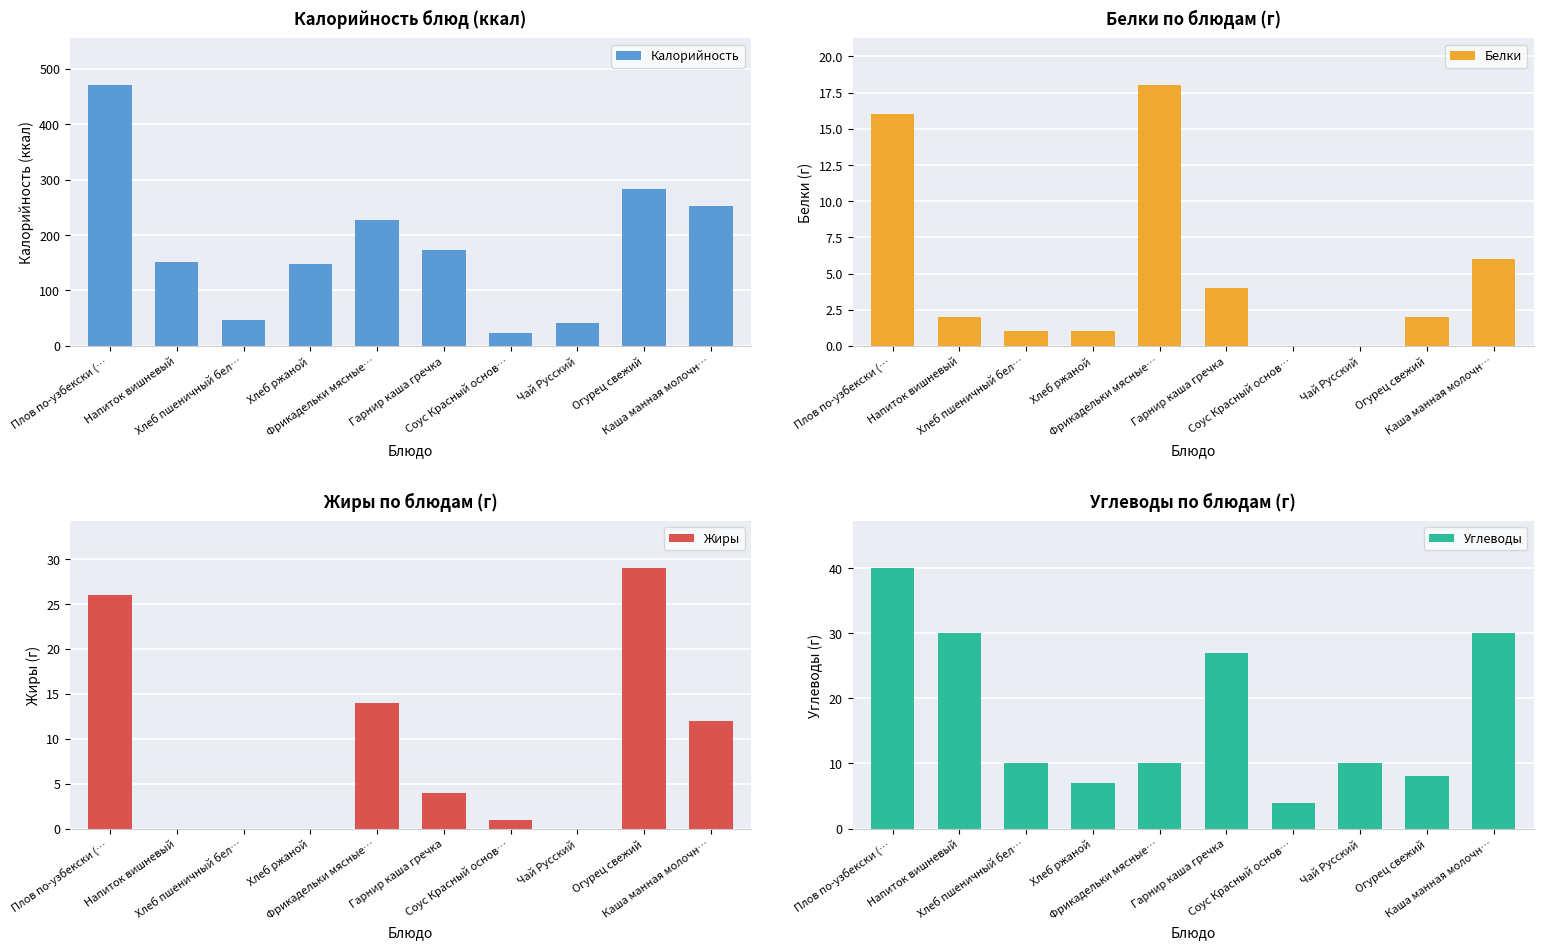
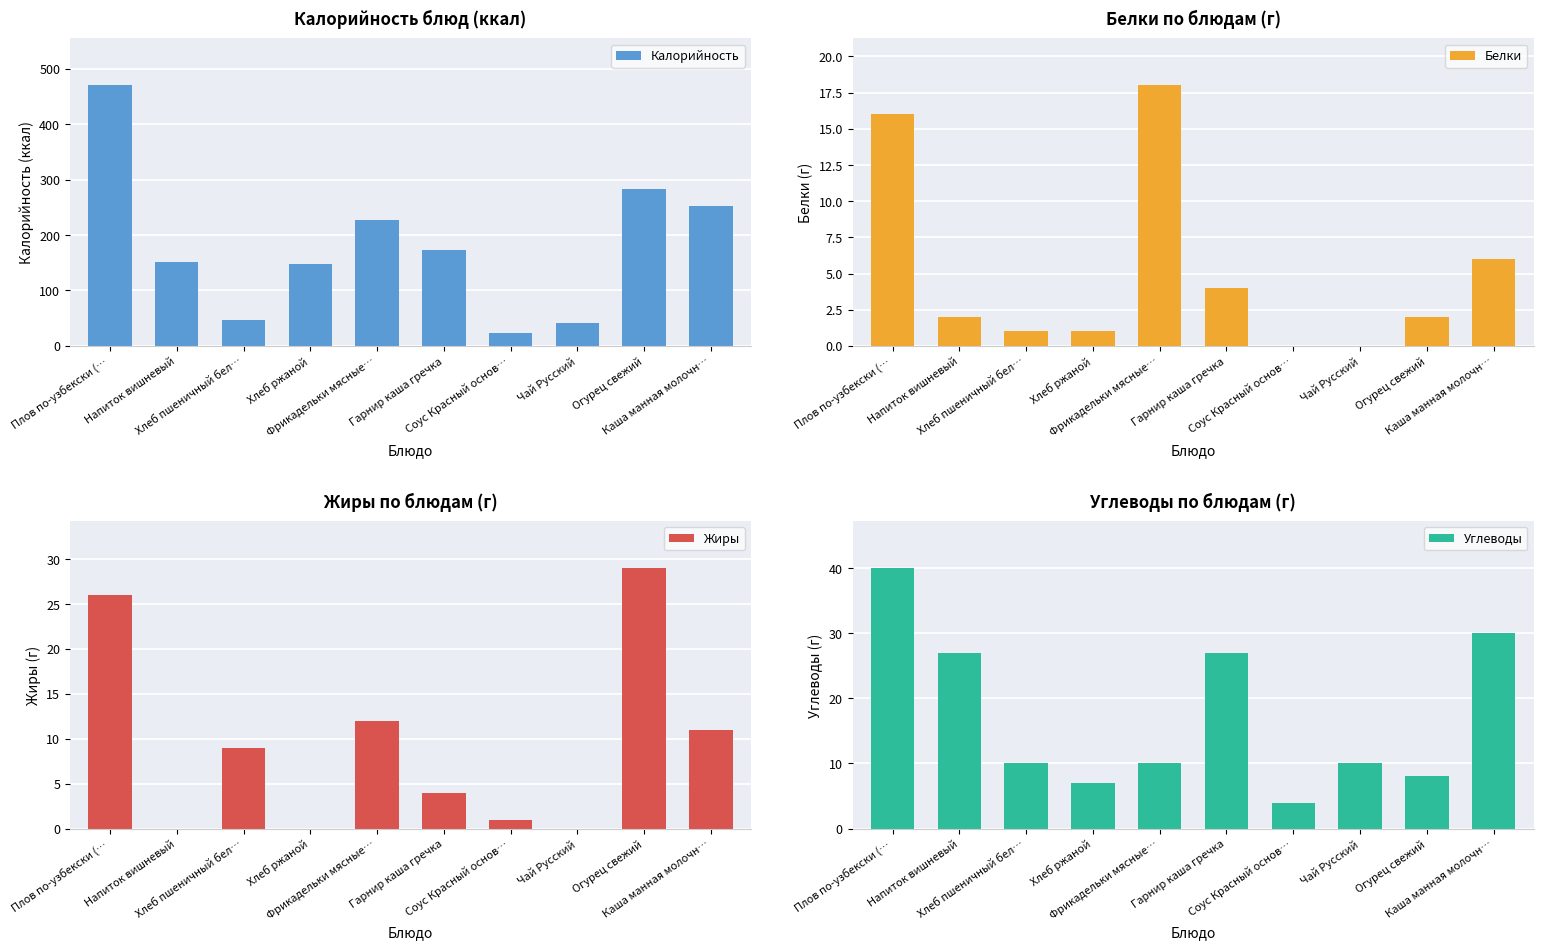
Жиры по блюдам (г), Хлеб пшеничный бел…: 0 -> 9
Жиры по блюдам (г), Фрикадельки мясные…: 14 -> 12
Жиры по блюдам (г), Каша манная молочн…: 12 -> 11
Углеводы по блюдам (г), Напиток вишневый: 30 -> 27
